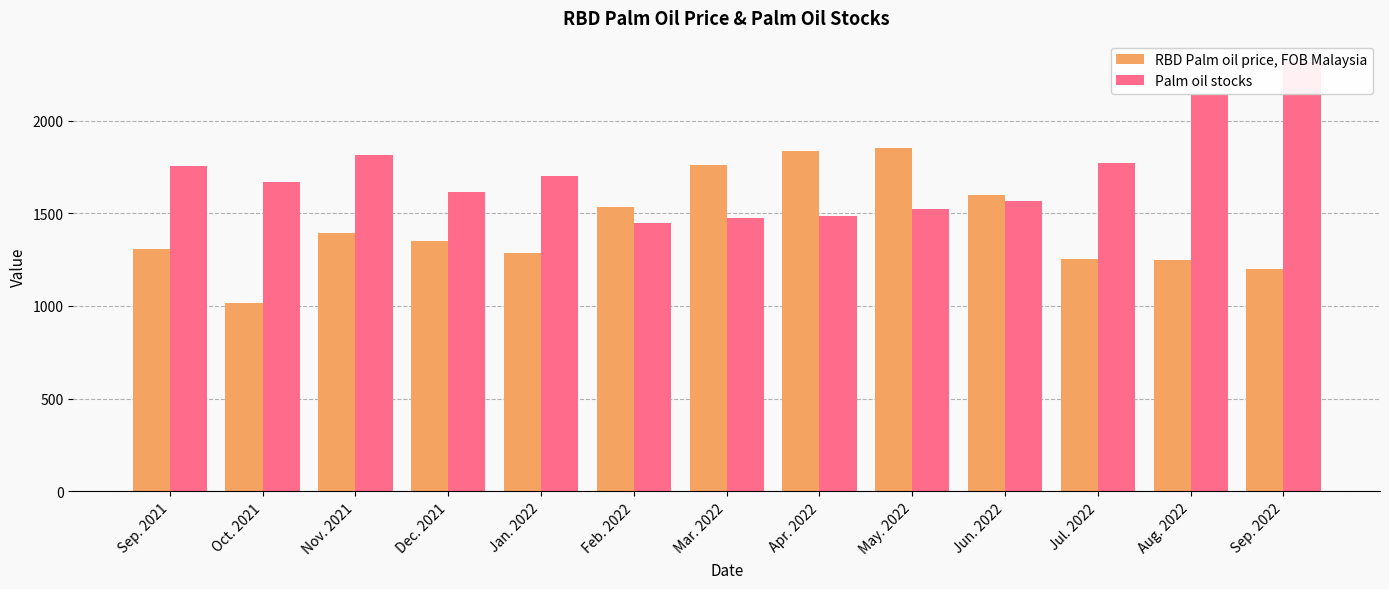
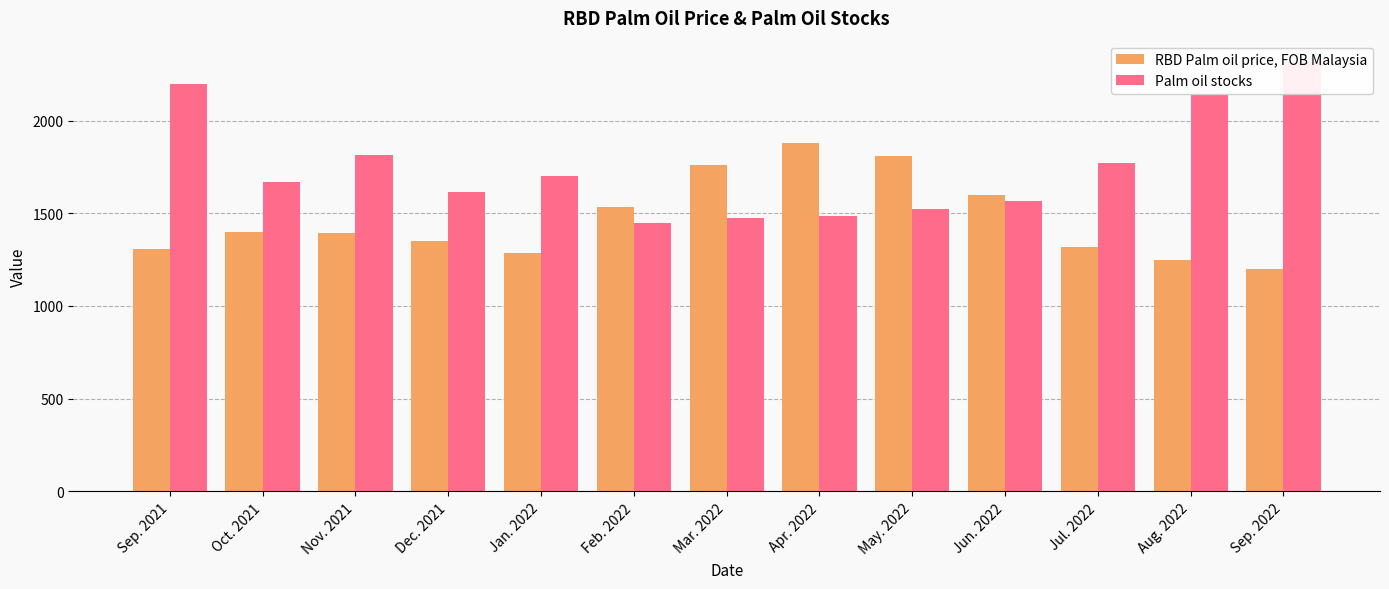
Palm oil stocks, Sep. 2021: 1760 -> 2200
RBD Palm oil price, FOB Malaysia, Oct. 2021: 1020 -> 1400
RBD Palm oil price, FOB Malaysia, Apr. 2022: 1830 -> 1880
RBD Palm oil price, FOB Malaysia, May. 2022: 1850 -> 1810
RBD Palm oil price, FOB Malaysia, Jul. 2022: 1250 -> 1320
